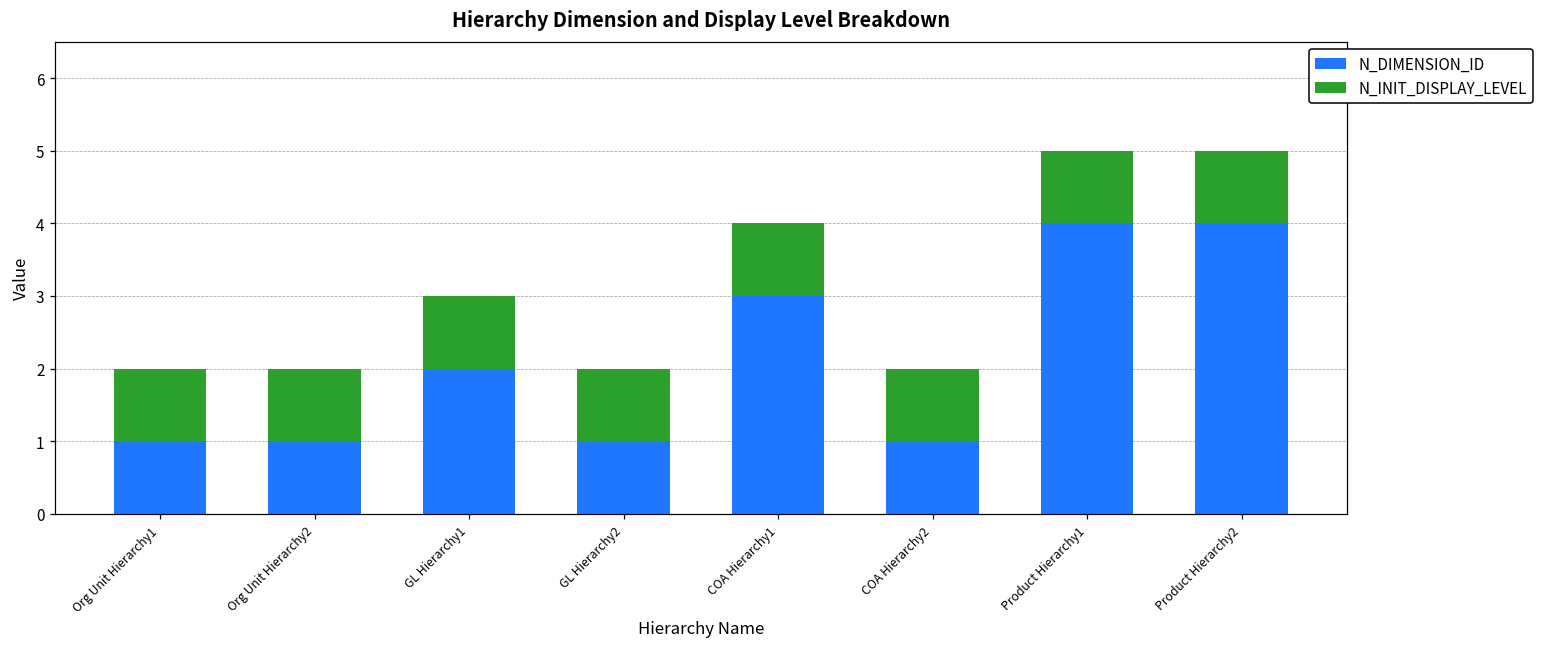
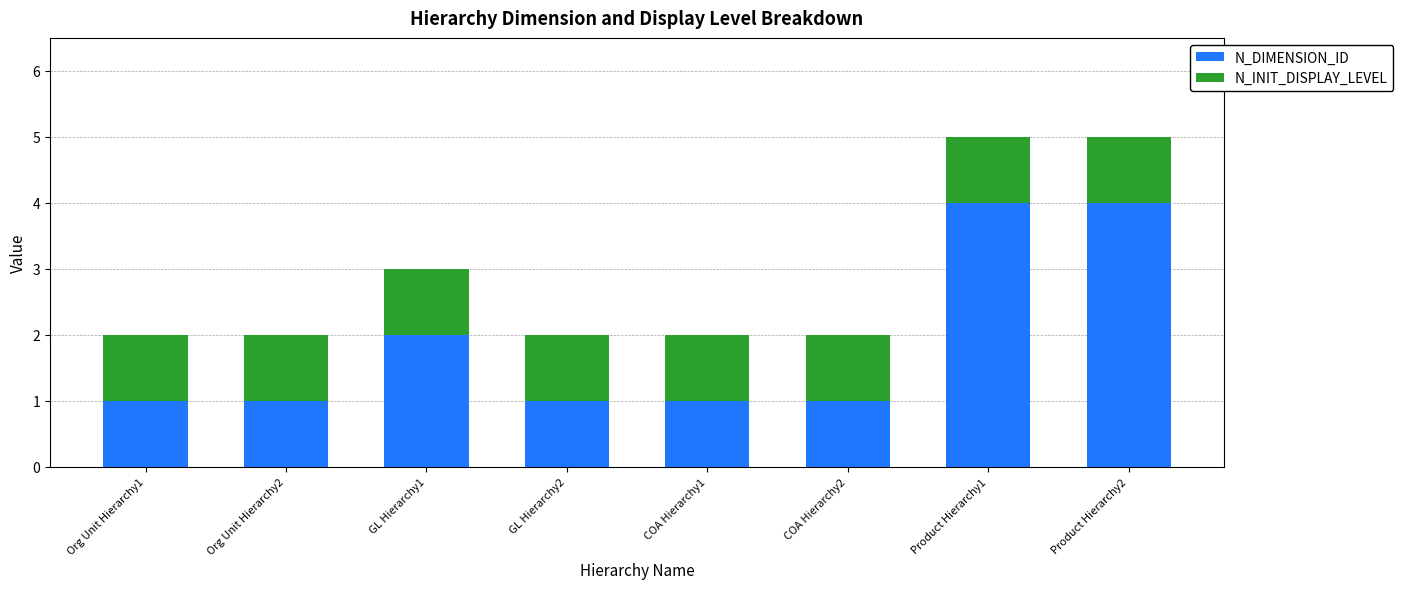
N_DIMENSION_ID, COA Hierarchy1: 3 -> 1
